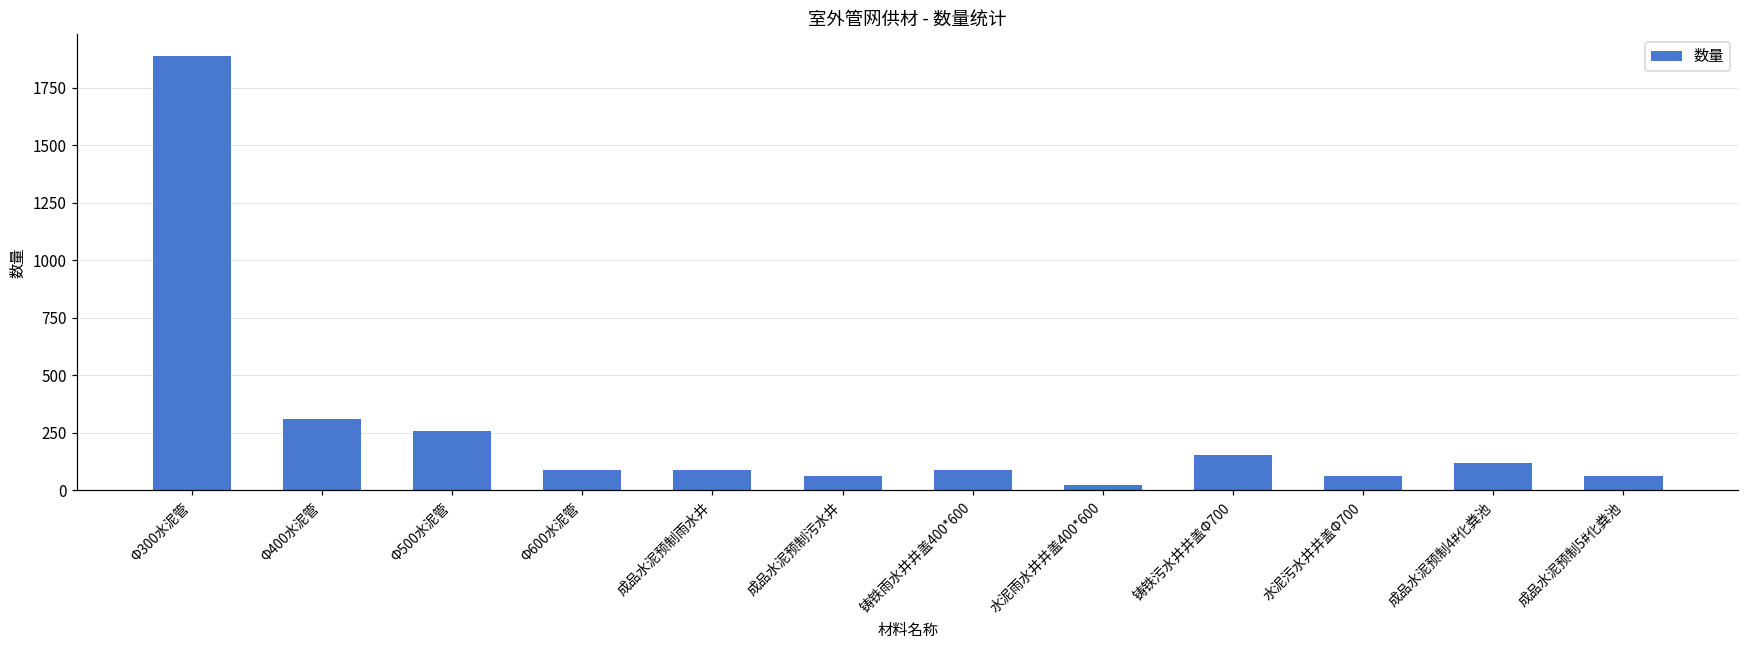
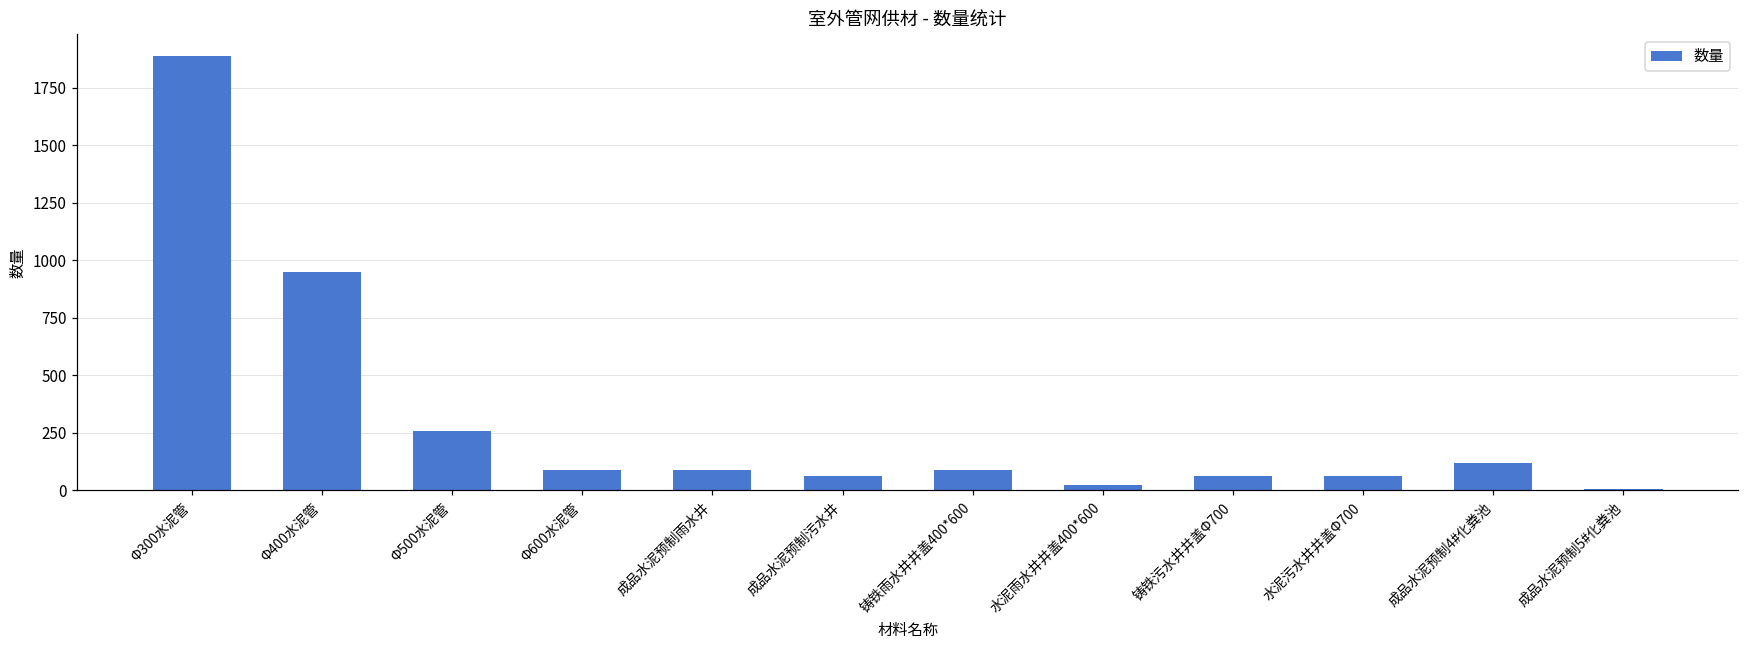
Φ400水泥管: 310 -> 950
铸铁污水井井盖Φ700: 160 -> 60
成品水泥预制5#化粪池: 60 -> 10
